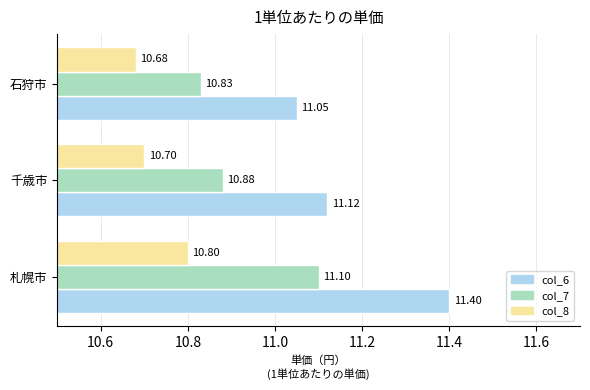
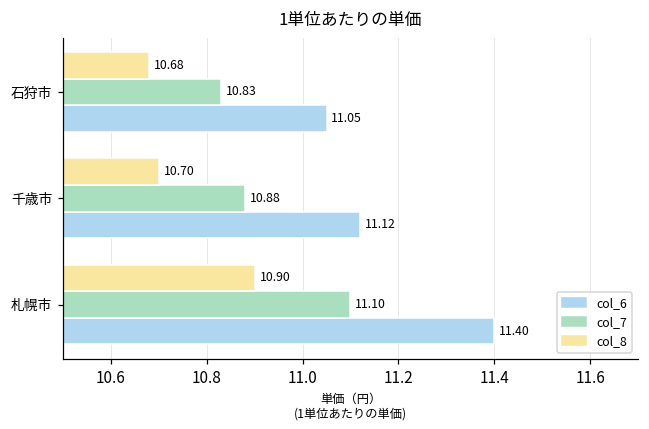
col_8, 札幌市: 10.80 -> 10.90
